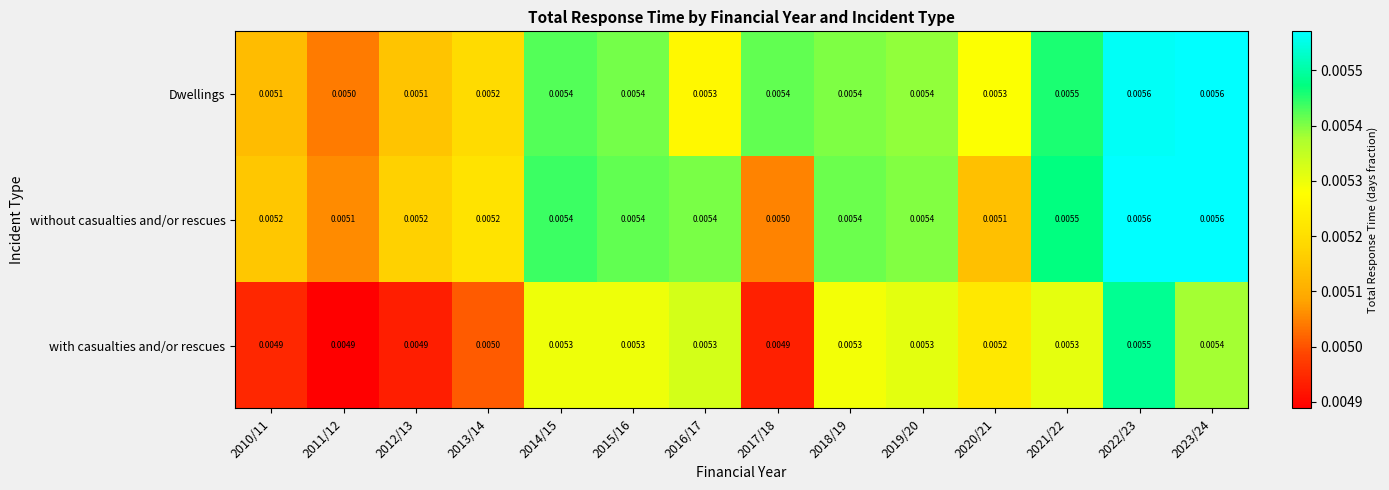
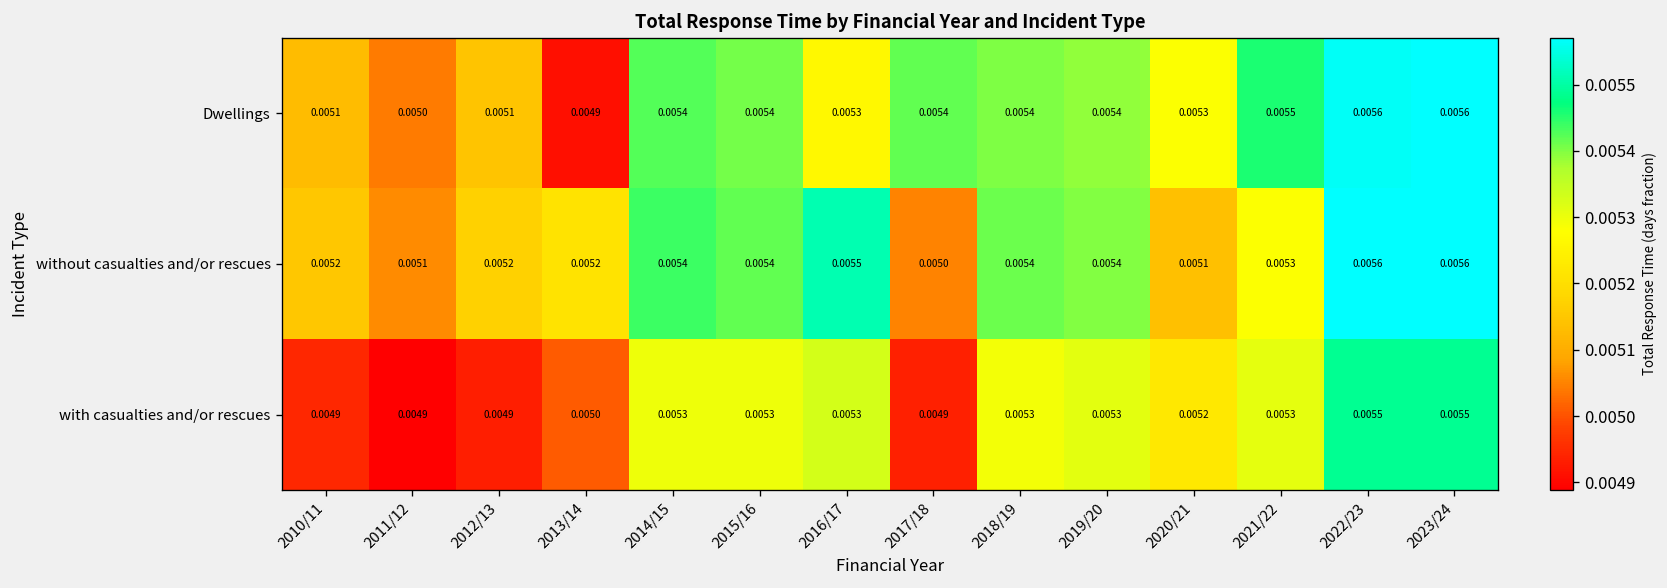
Dwellings, 2013/14: 0.0052 -> 0.0049
without casualties and/or rescues, 2016/17: 0.0054 -> 0.0055
without casualties and/or rescues, 2021/22: 0.0055 -> 0.0053
with casualties and/or rescues, 2023/24: 0.0054 -> 0.0055
